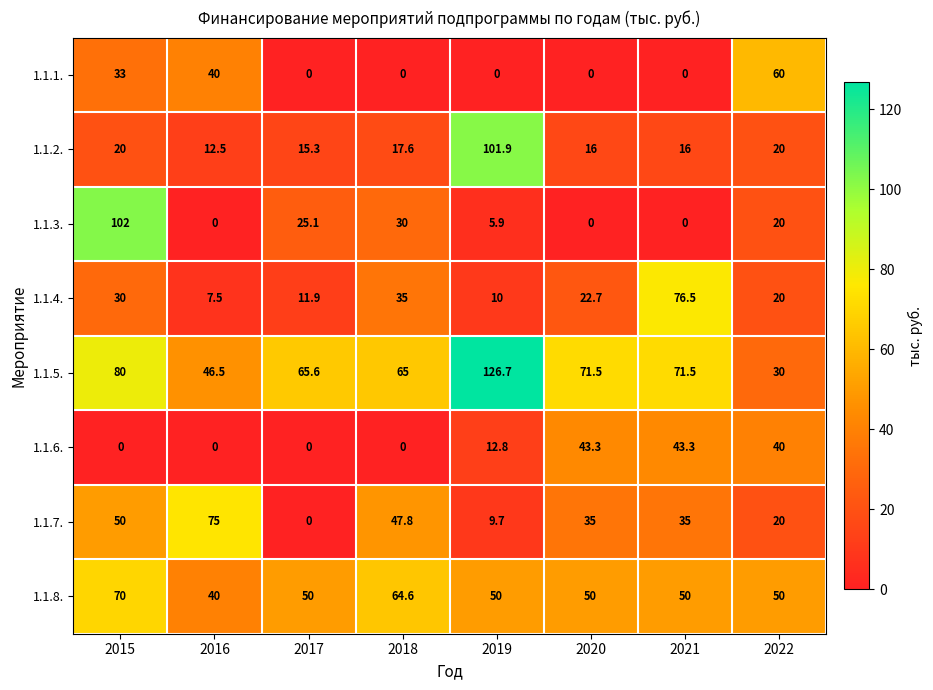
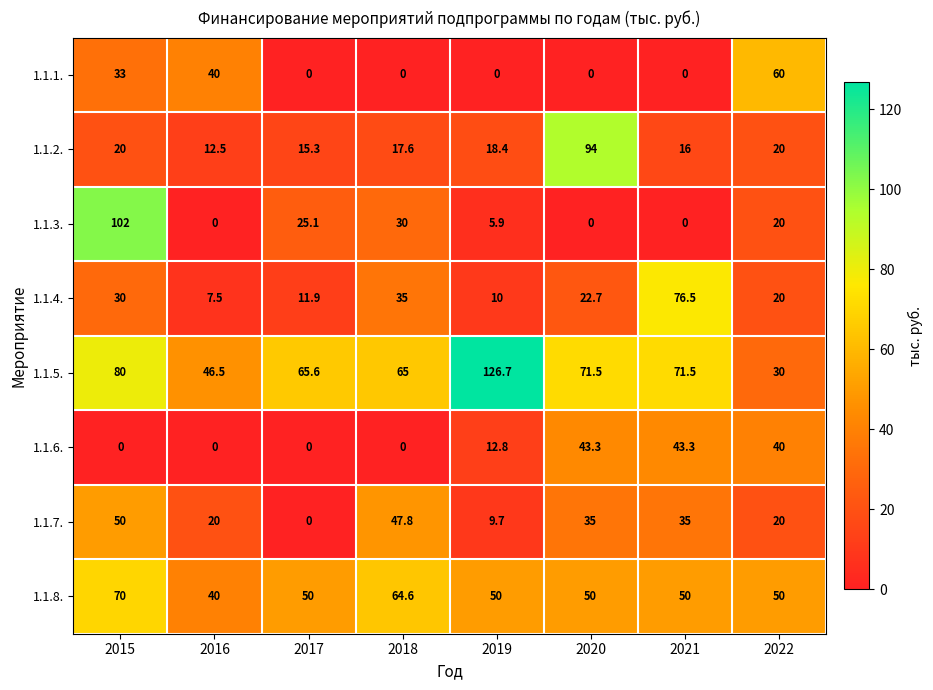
1.1.2., 2019: 101.9 -> 18.4
1.1.2., 2020: 16 -> 94
1.1.7., 2016: 75 -> 20
